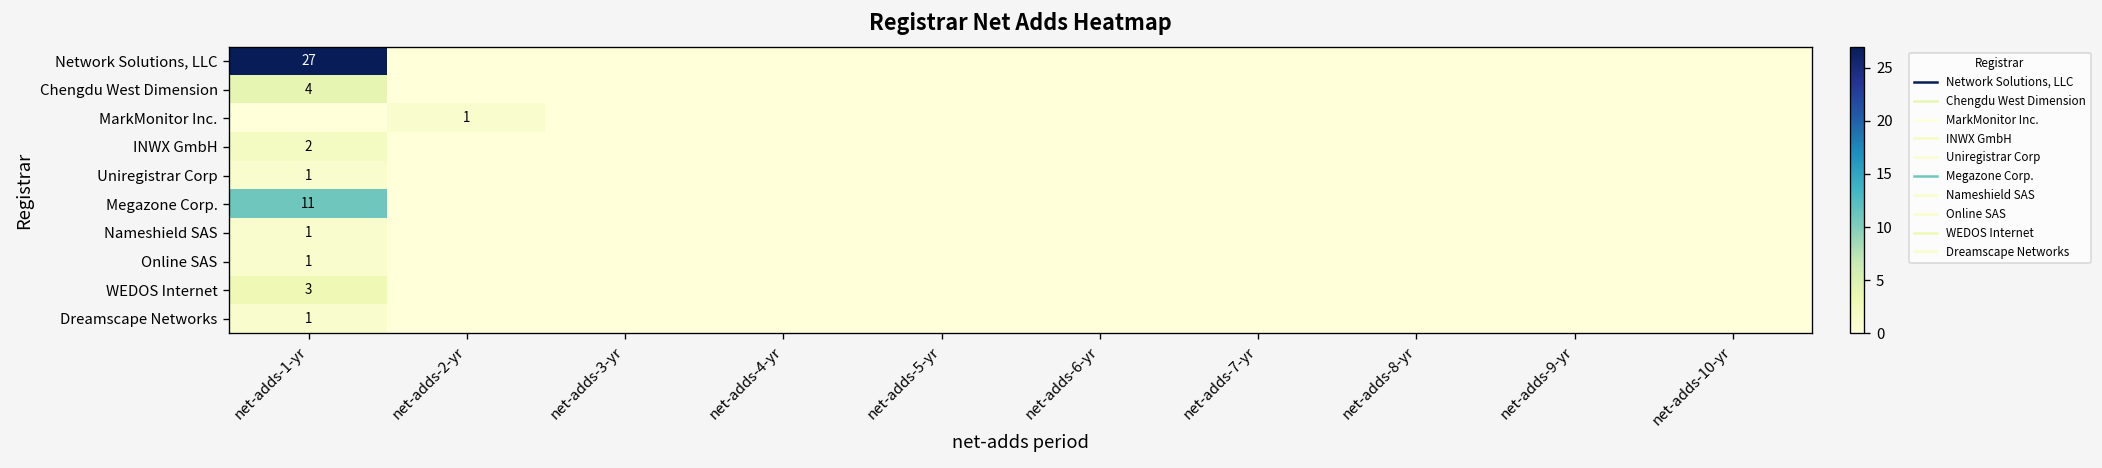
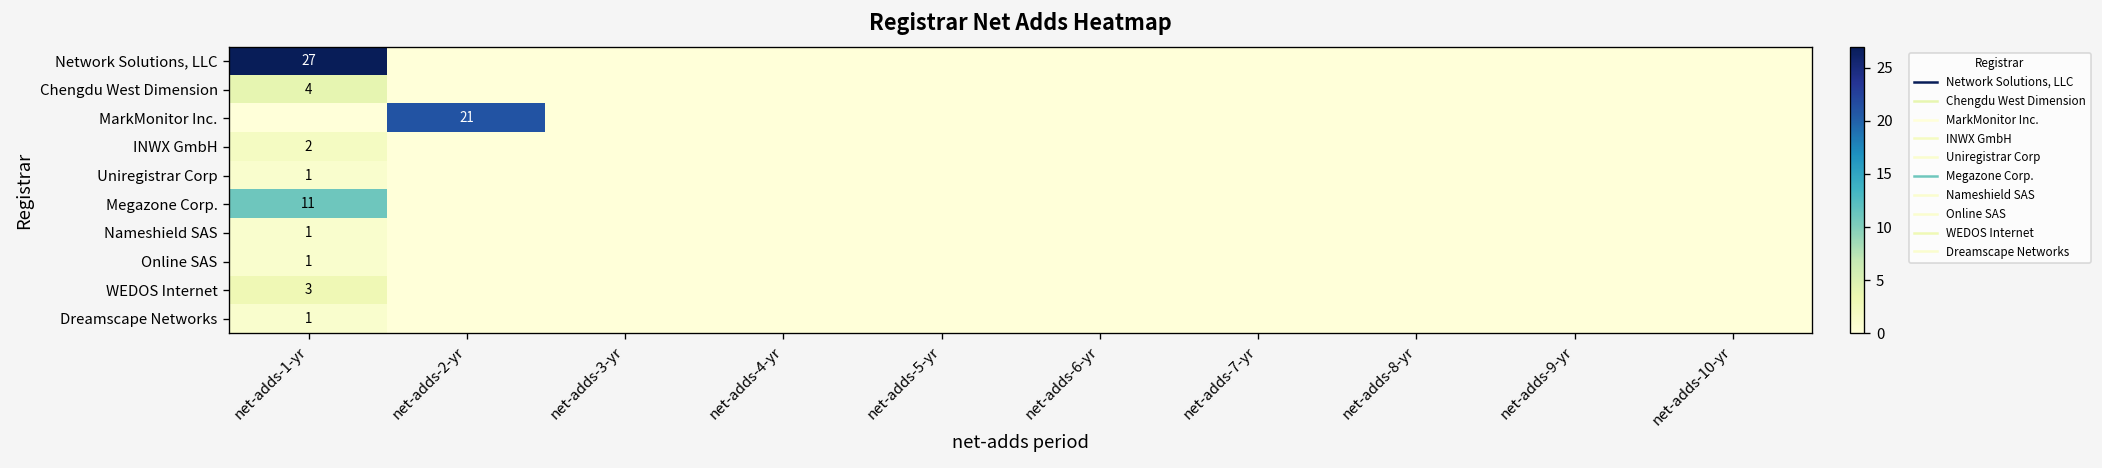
MarkMonitor Inc., net-adds-2-yr: 1 -> 21
